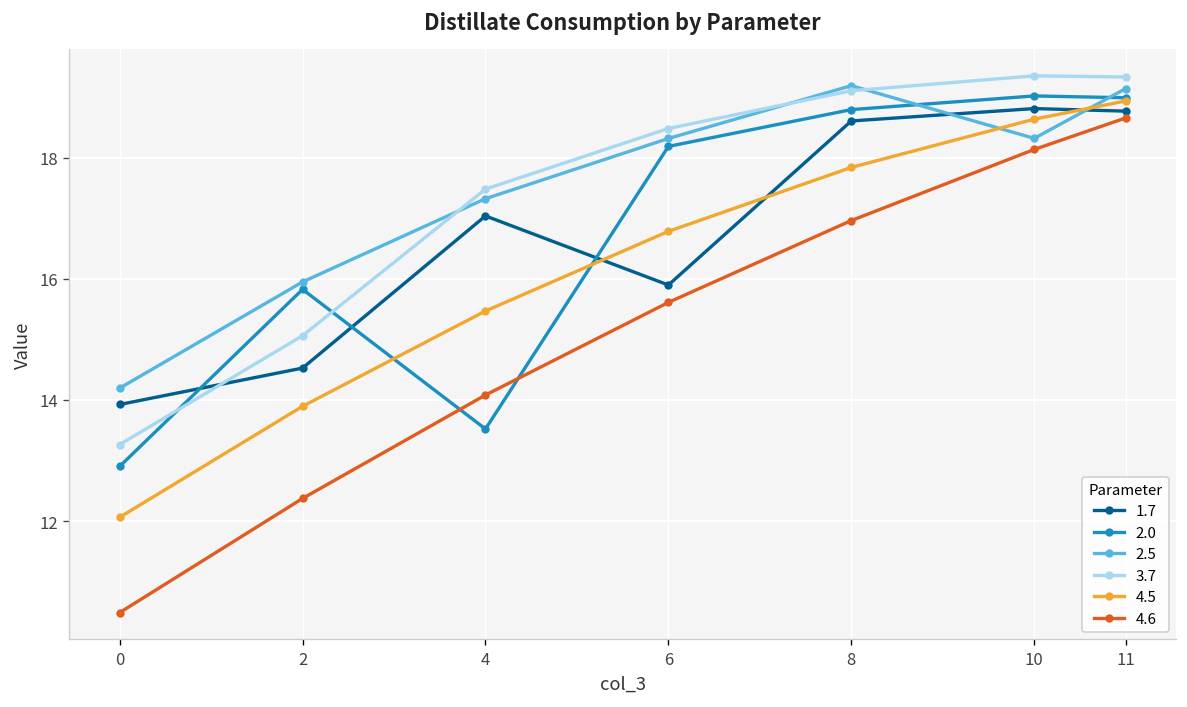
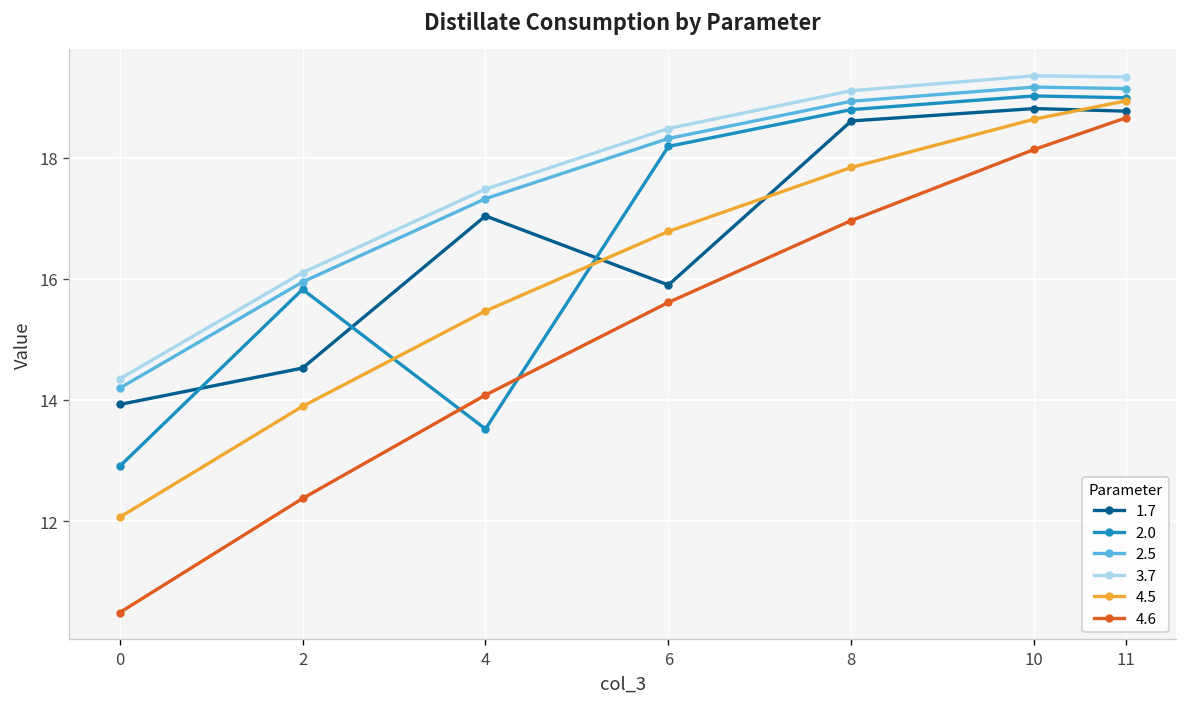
3.7, 0: 13.3 -> 14.3
3.7, 2: 15.1 -> 16.1
2.5, 8: 19.2 -> 18.9
2.5, 10: 18.3 -> 19.2
